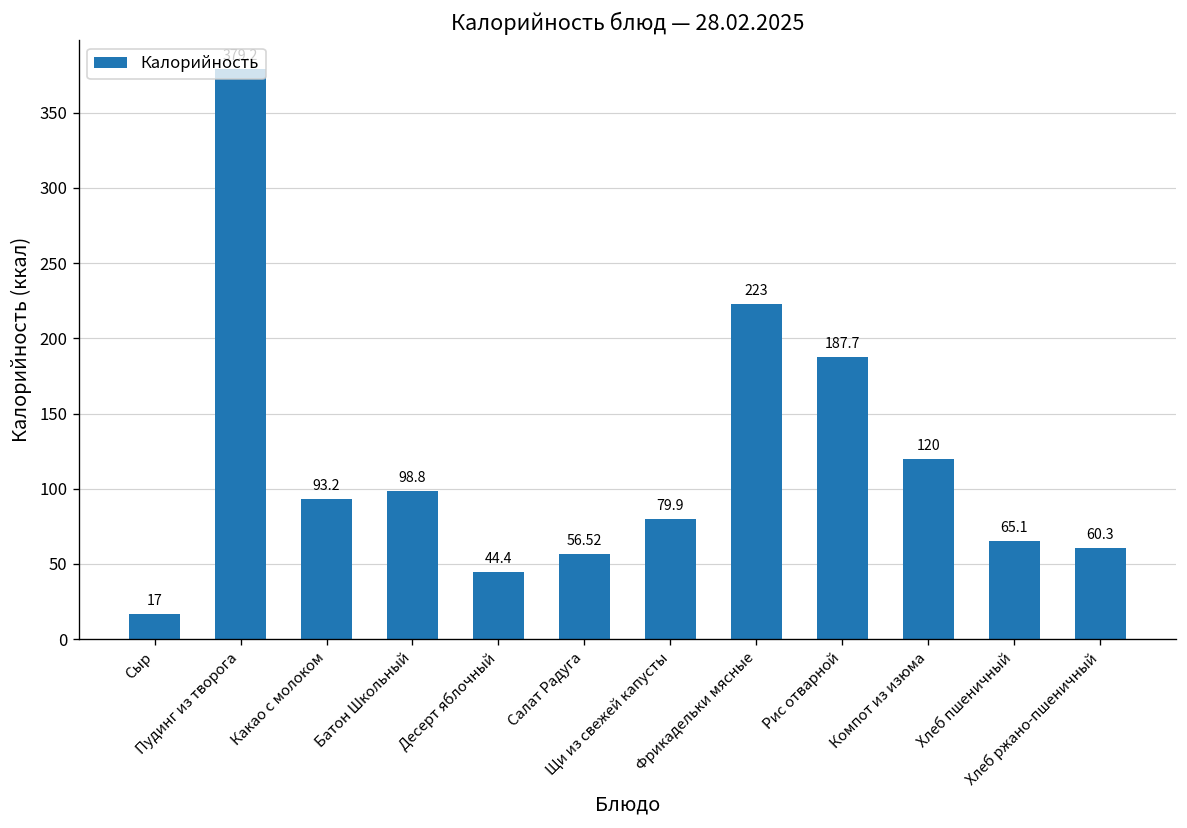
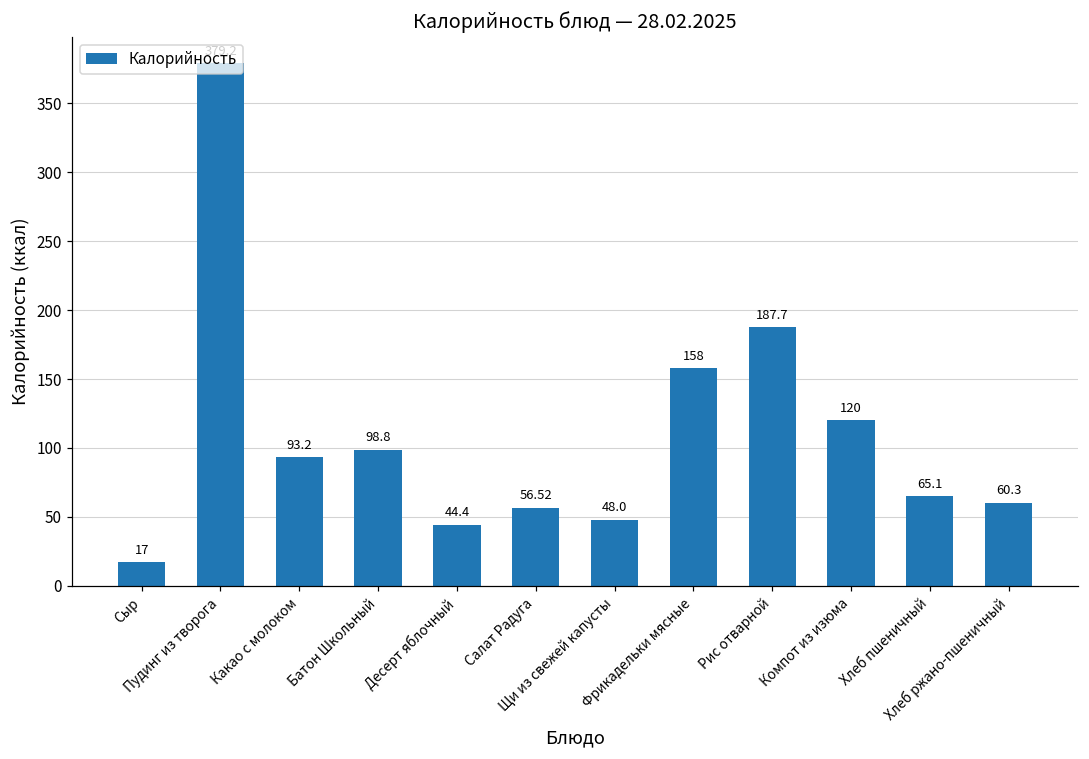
Щи из свежей капусты: 79.9 -> 48.0
Фрикадельки мясные: 223 -> 158
